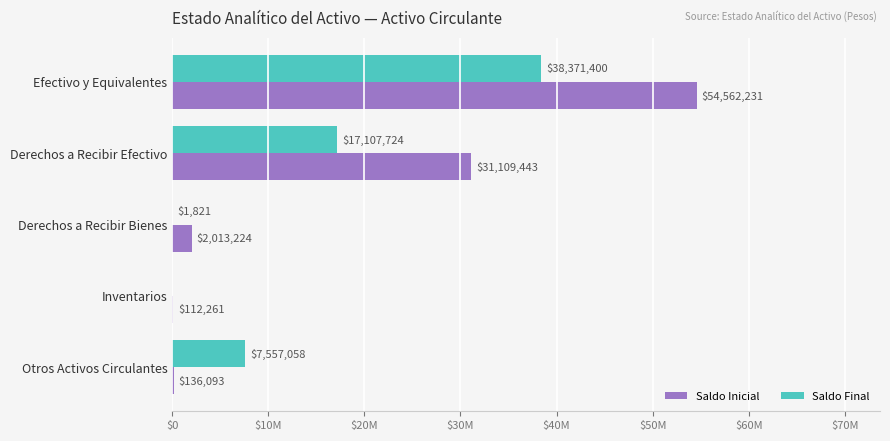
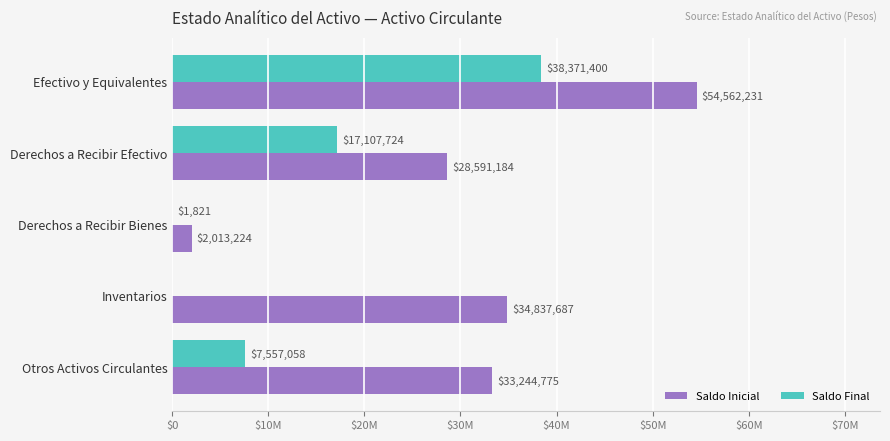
Saldo Inicial, Derechos a Recibir Efectivo: $31,109,443 -> $28,591,184
Saldo Inicial, Inventarios: $112,261 -> $34,837,687
Saldo Inicial, Otros Activos Circulantes: $136,093 -> $33,244,775
